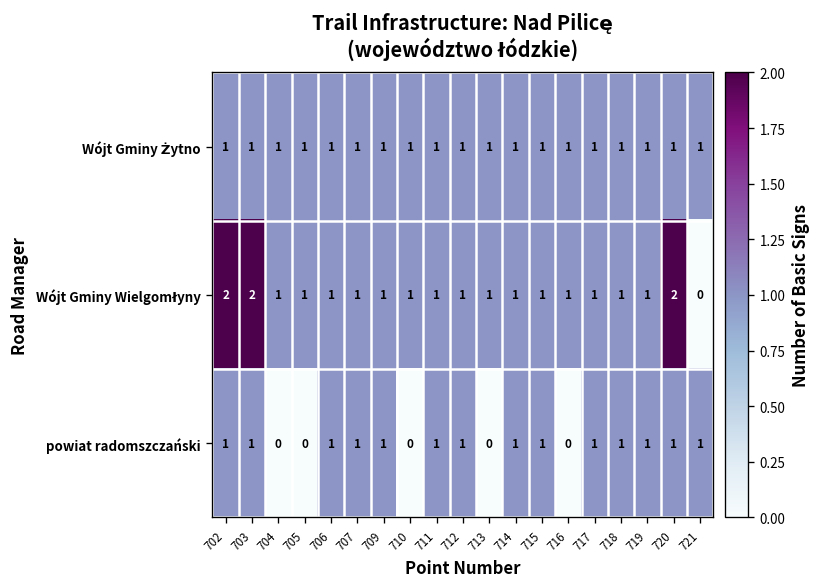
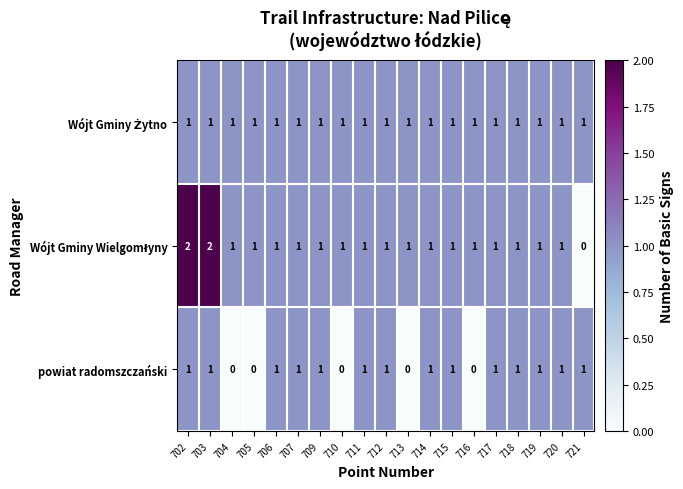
Wójt Gminy Wielgomłyny, 720: 2 -> 1
